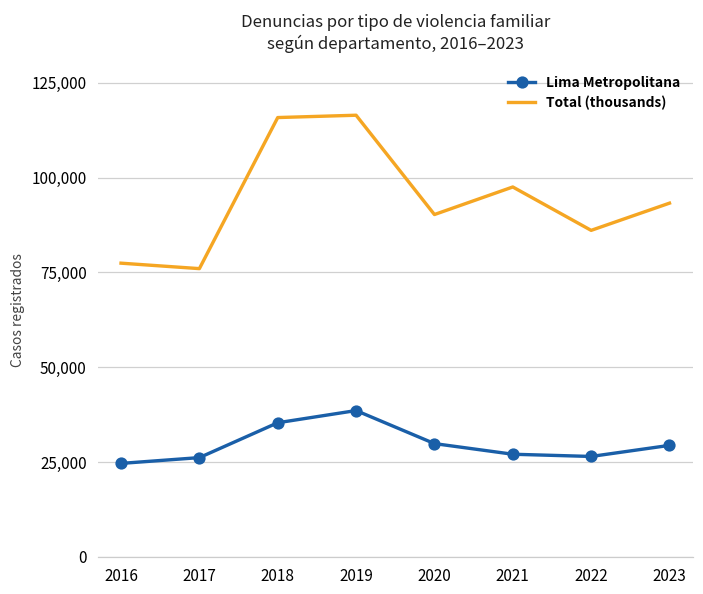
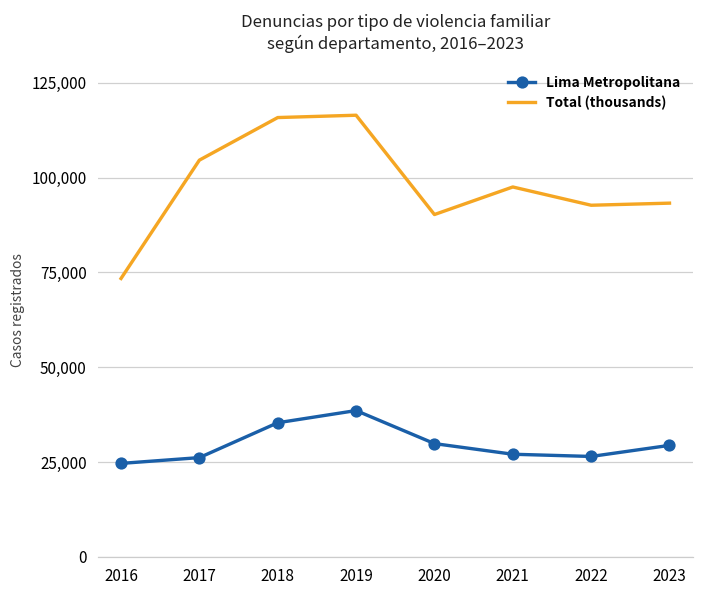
Total (thousands), 2016: 77,000 -> 73,000
Total (thousands), 2017: 76,000 -> 105,000
Total (thousands), 2022: 86,000 -> 93,000
